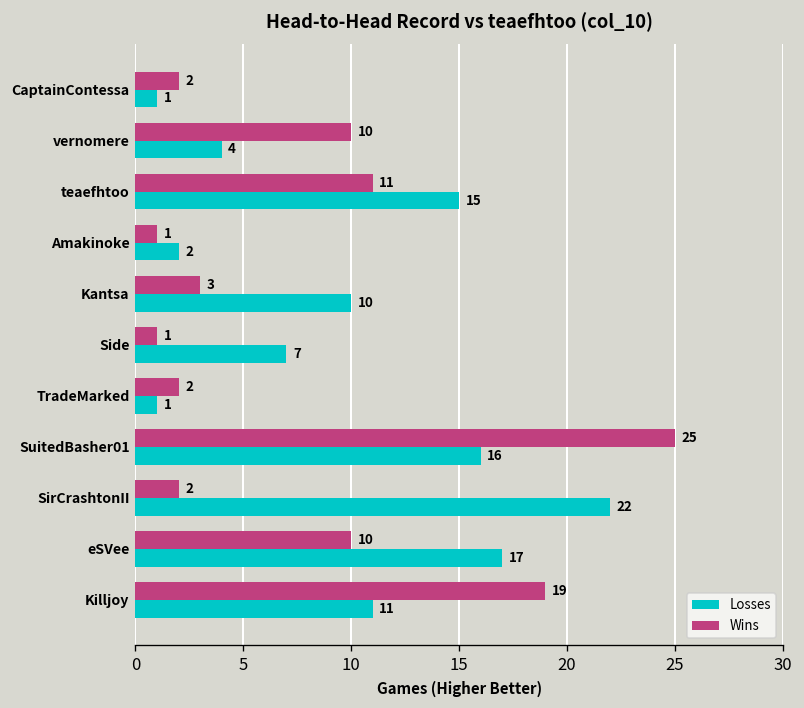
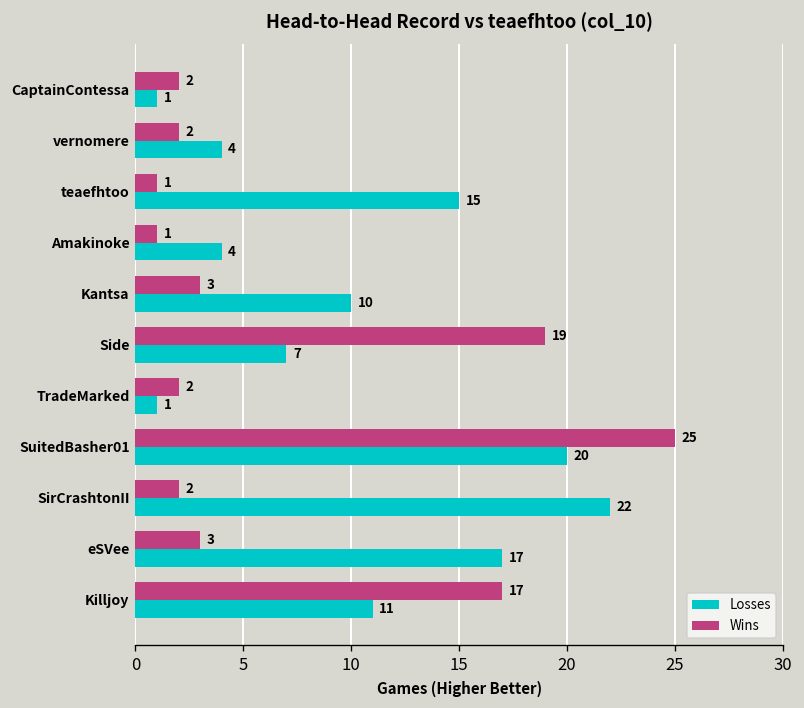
Wins, vernomere: 10 -> 2
Wins, teaefhtoo: 11 -> 1
Losses, Amakinoke: 2 -> 4
Wins, Side: 1 -> 19
Losses, SuitedBasher01: 16 -> 20
Wins, eSVee: 10 -> 3
Wins, Killjoy: 19 -> 17
